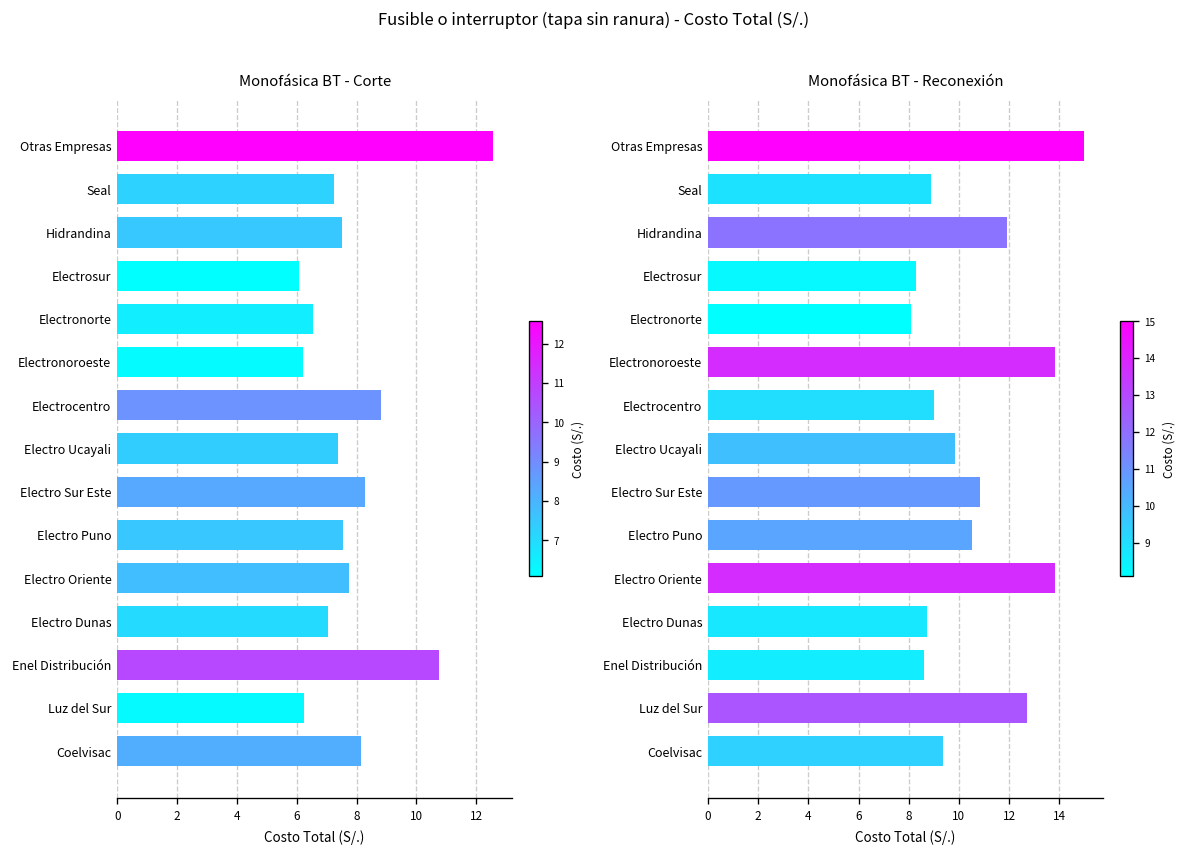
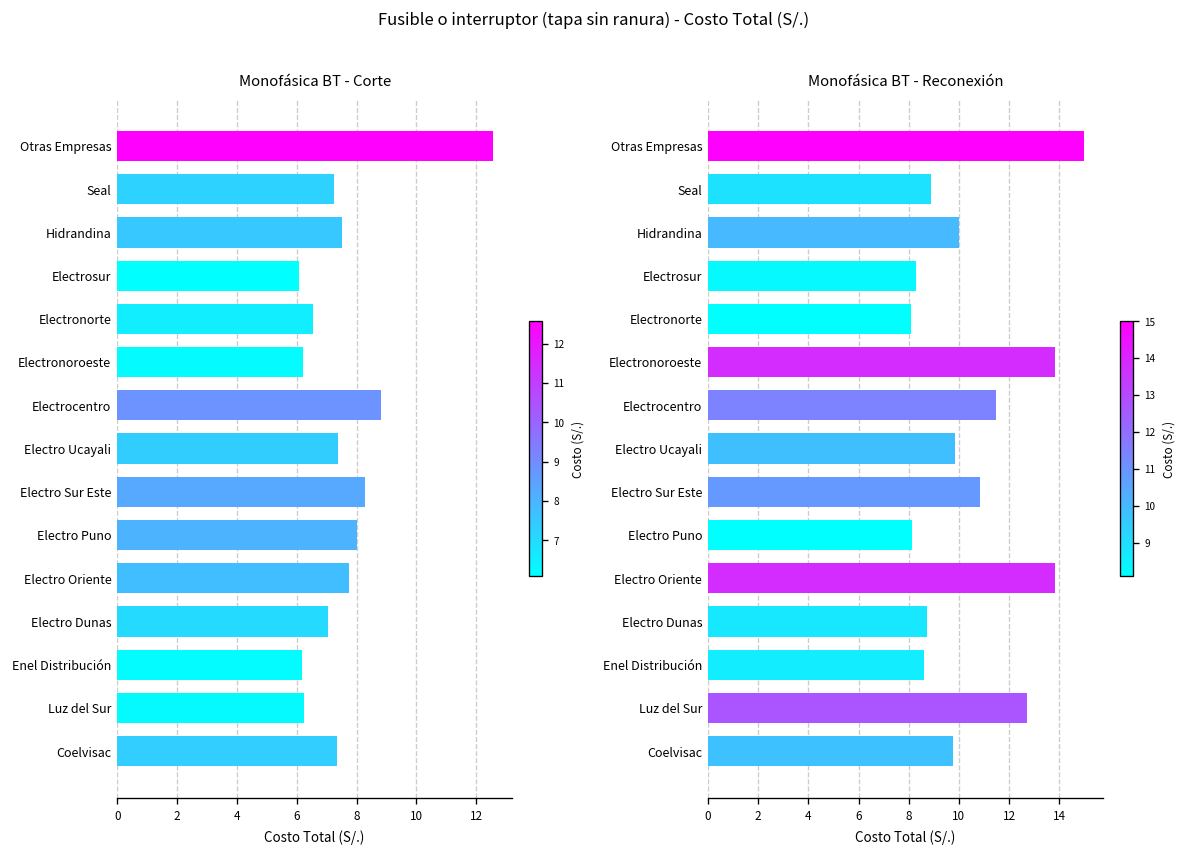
Monofásica BT - Corte, Electro Puno: 7.5 -> 8.0
Monofásica BT - Corte, Enel Distribución: 10.7 -> 6.2
Monofásica BT - Corte, Coelvisac: 8.2 -> 7.4
Monofásica BT - Reconexión, Hidrandina: 11.9 -> 10.0
Monofásica BT - Reconexión, Electrocentro: 9.0 -> 11.5
Monofásica BT - Reconexión, Electro Puno: 10.5 -> 8.1
Monofásica BT - Reconexión, Coelvisac: 9.4 -> 9.8
